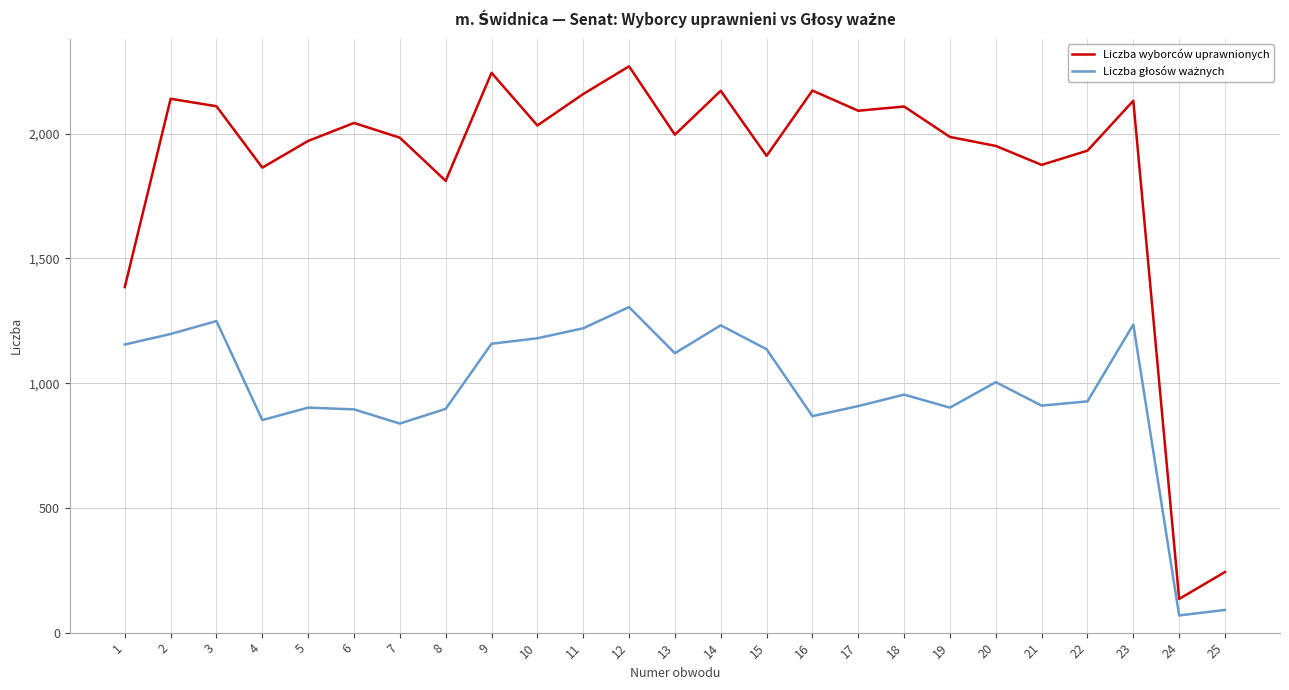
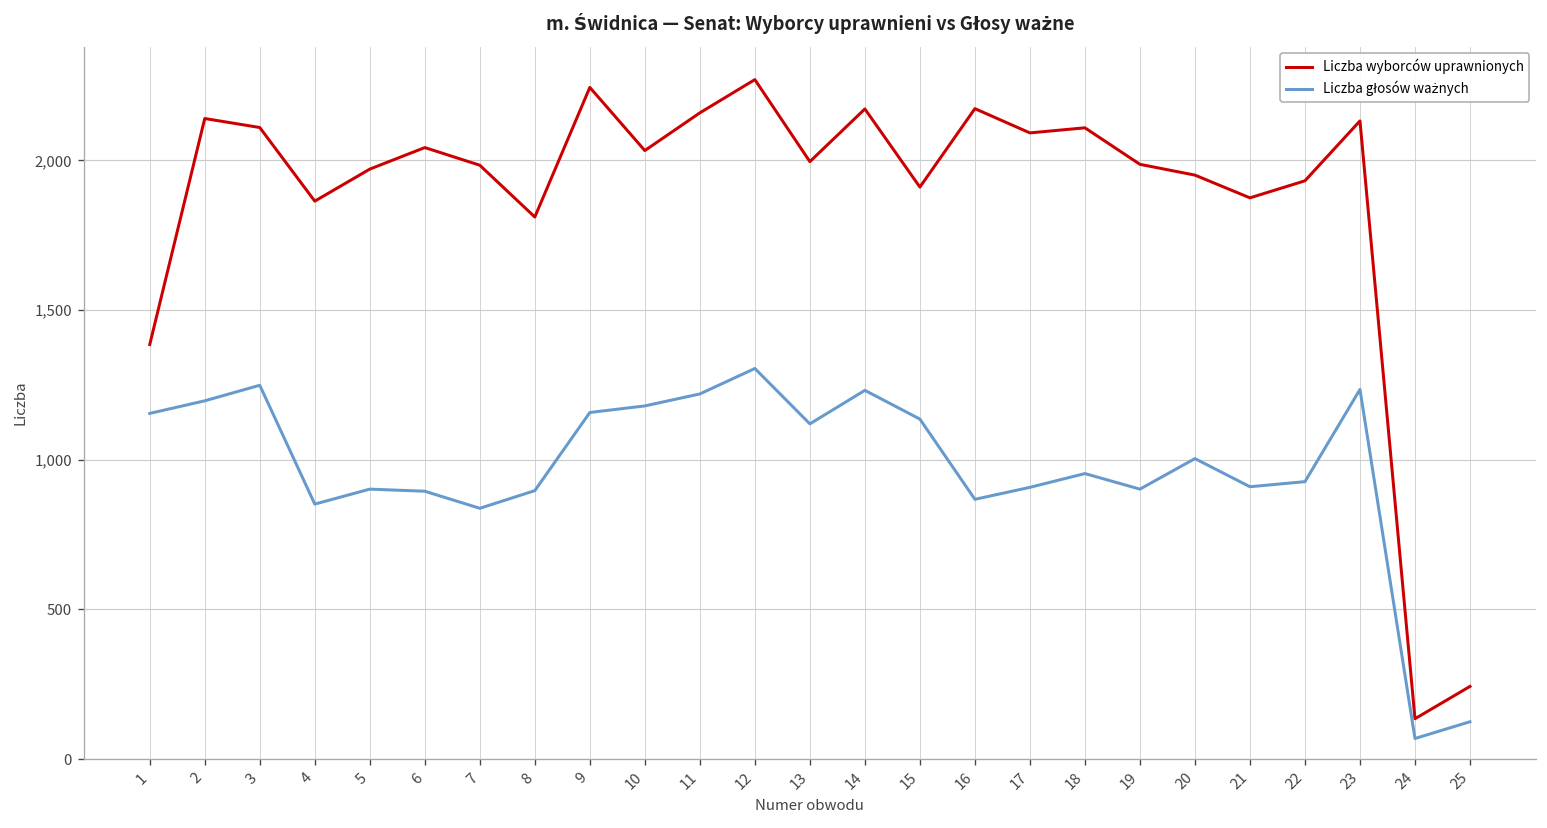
Liczba głosów ważnych, 25: 90 -> 130
